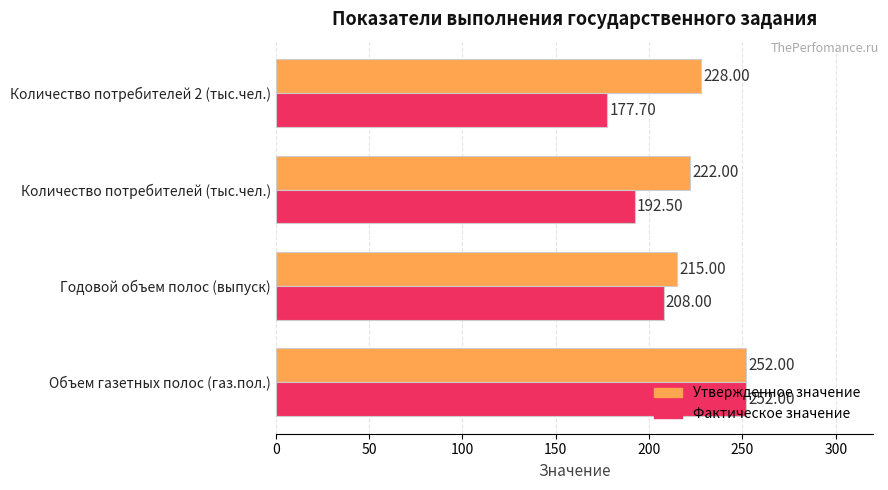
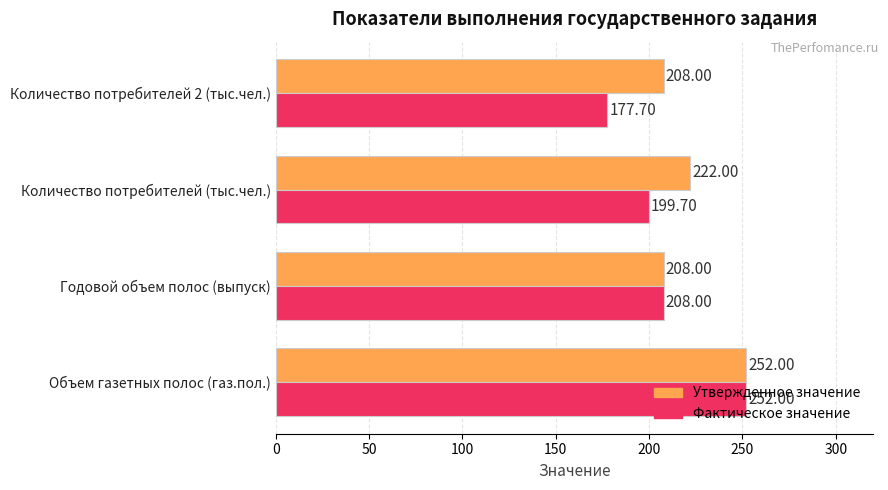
Утвержденное значение, Количество потребителей 2 (тыс.чел.): 228.00 -> 208.00
Фактическое значение, Количество потребителей (тыс.чел.): 192.50 -> 199.70
Утвержденное значение, Годовой объем полос (выпуск): 215.00 -> 208.00
